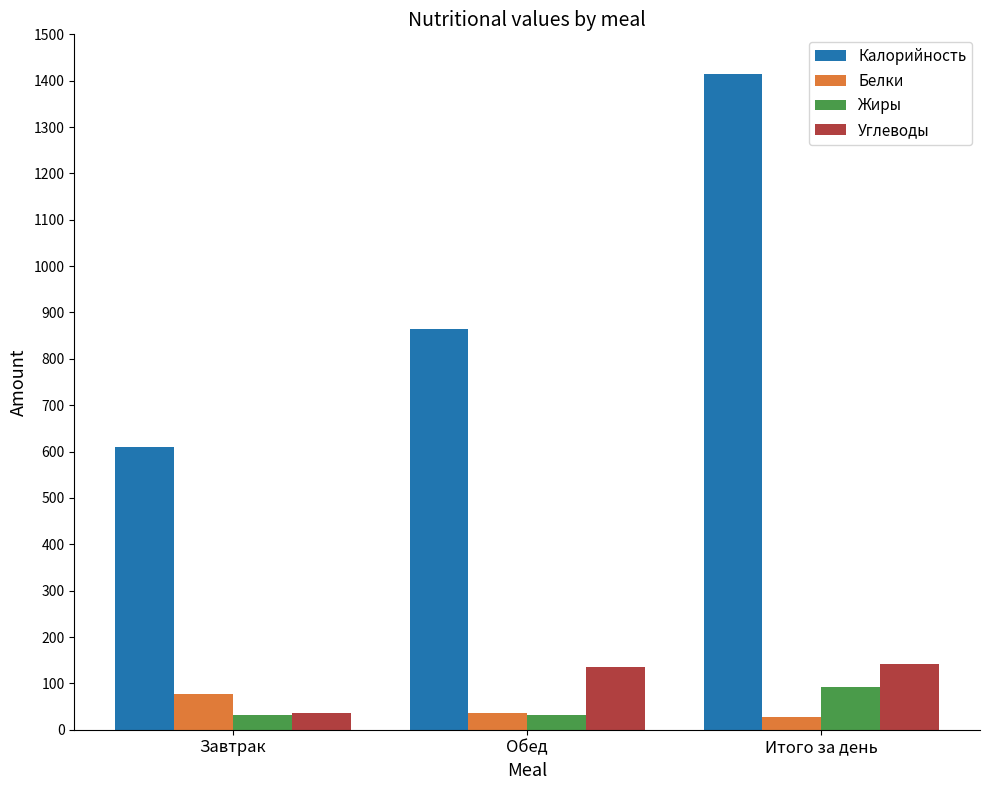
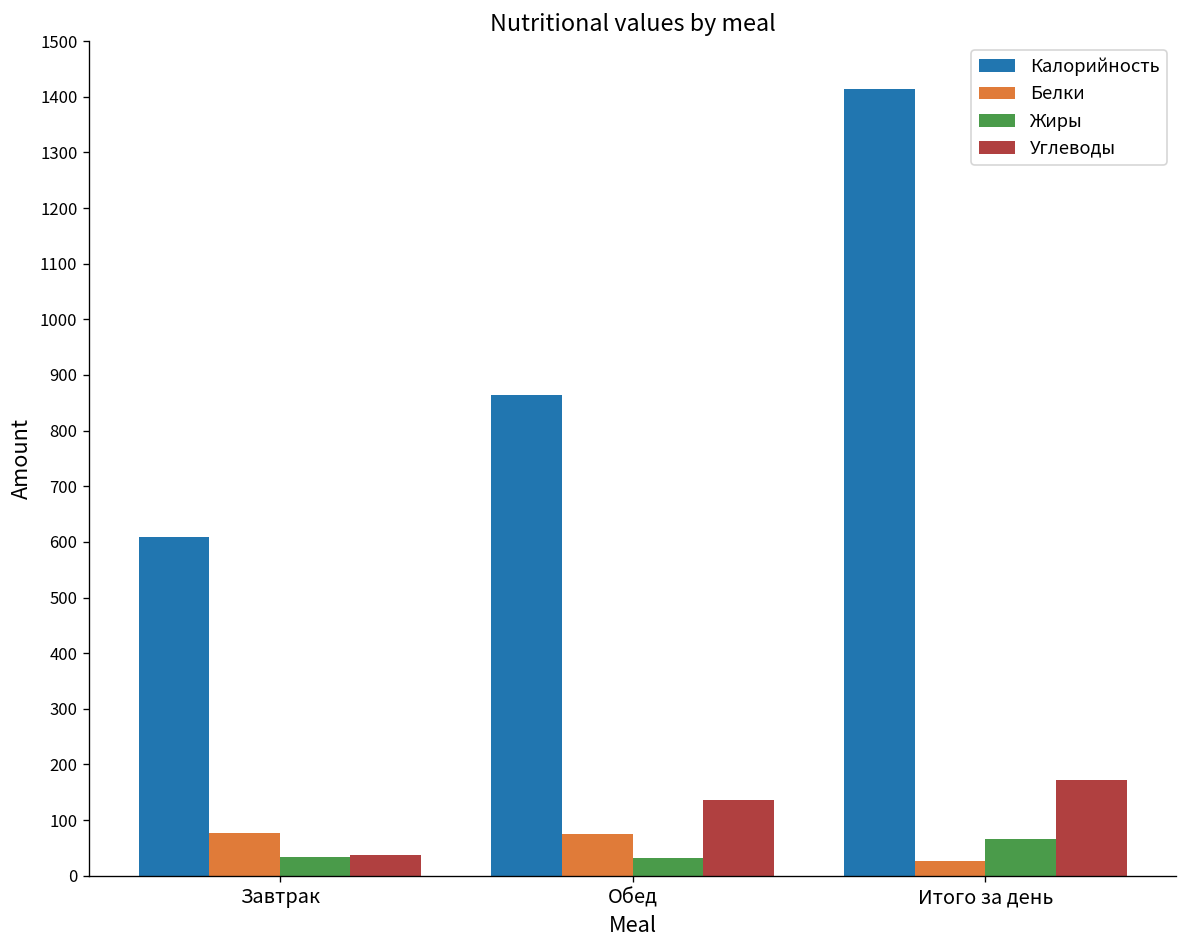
Белки, Обед: 40 -> 70
Жиры, Итого за день: 90 -> 70
Углеводы, Итого за день: 140 -> 170
